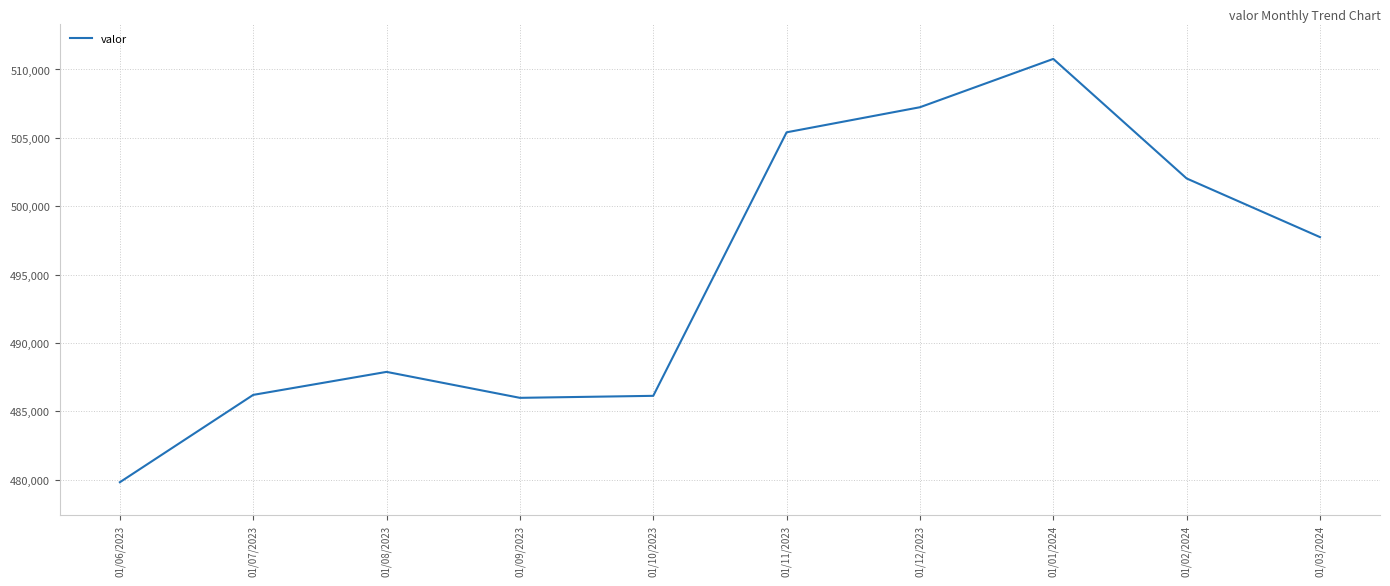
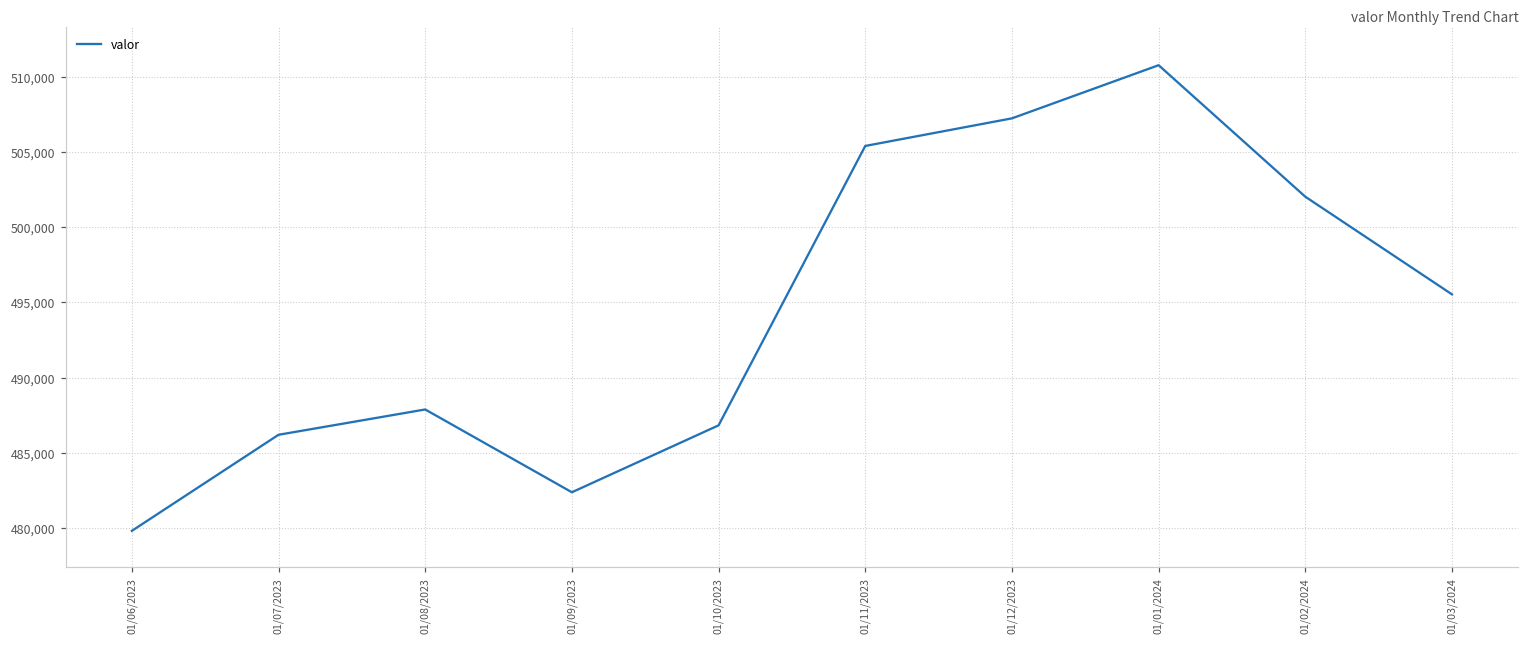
01/09/2023: 486,000 -> 482,400
01/10/2023: 486,100 -> 486,800
01/03/2024: 497,700 -> 495,500
